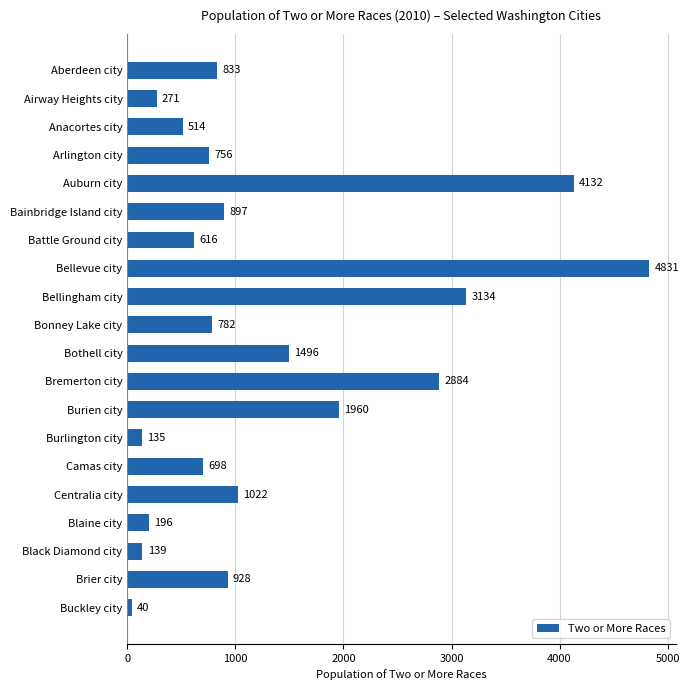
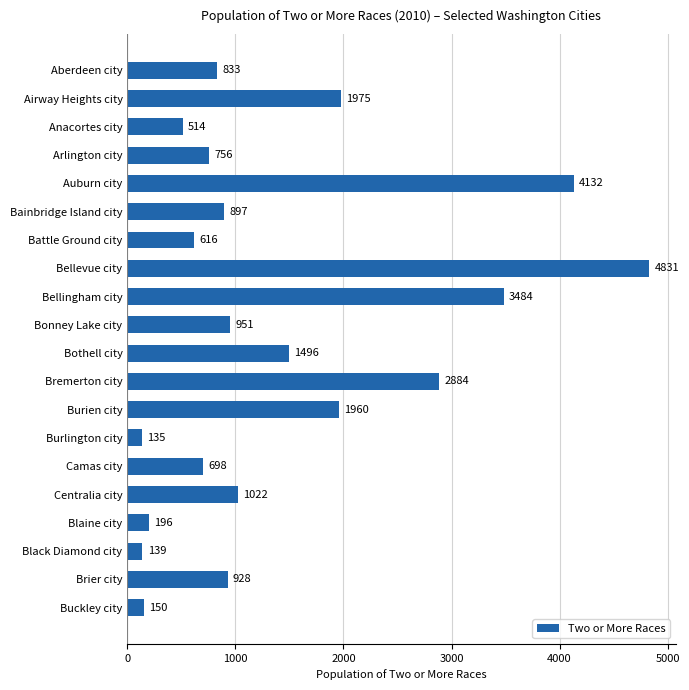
Airway Heights city: 271 -> 1975
Bellingham city: 3134 -> 3484
Bonney Lake city: 782 -> 951
Buckley city: 40 -> 150
